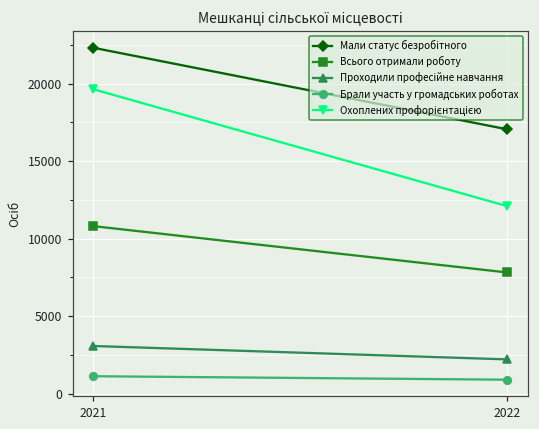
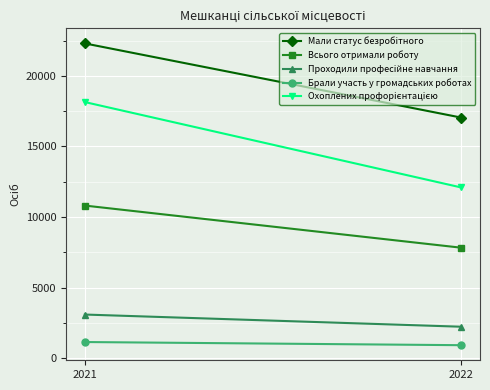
Охоплених профорієнтацією, 2021: 19600 -> 18100
